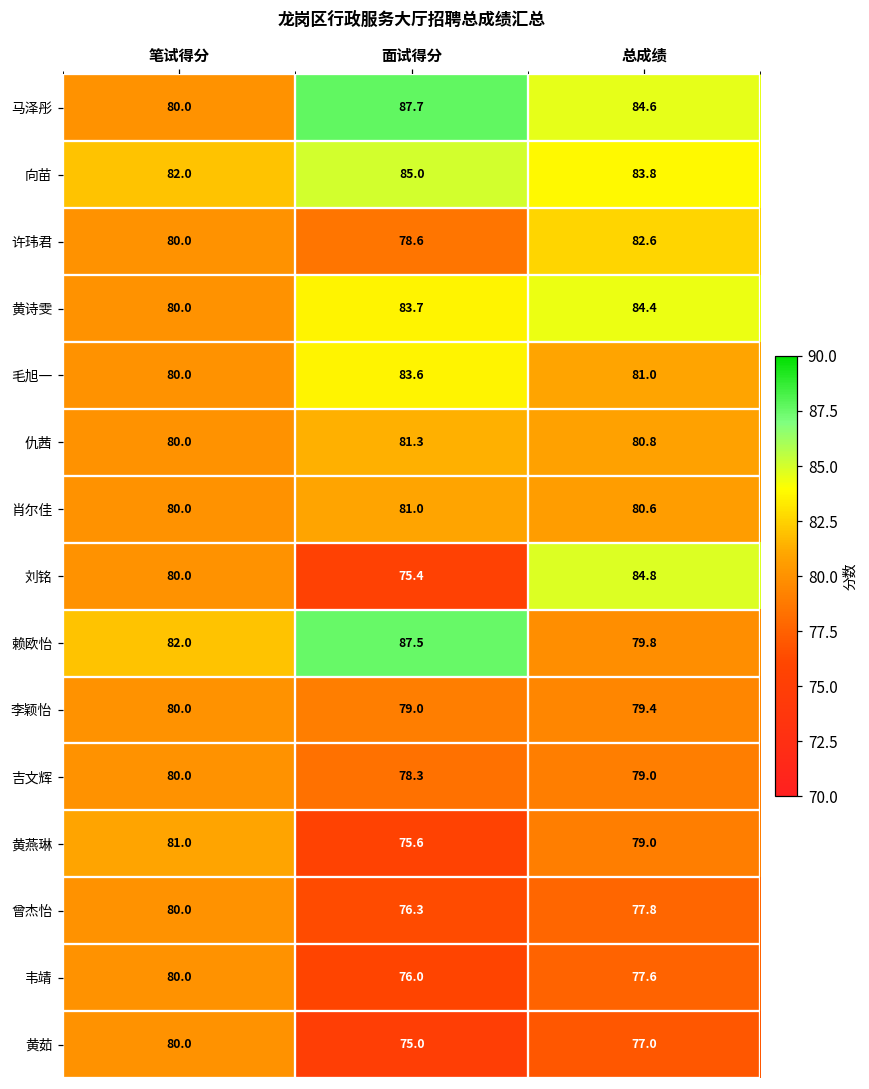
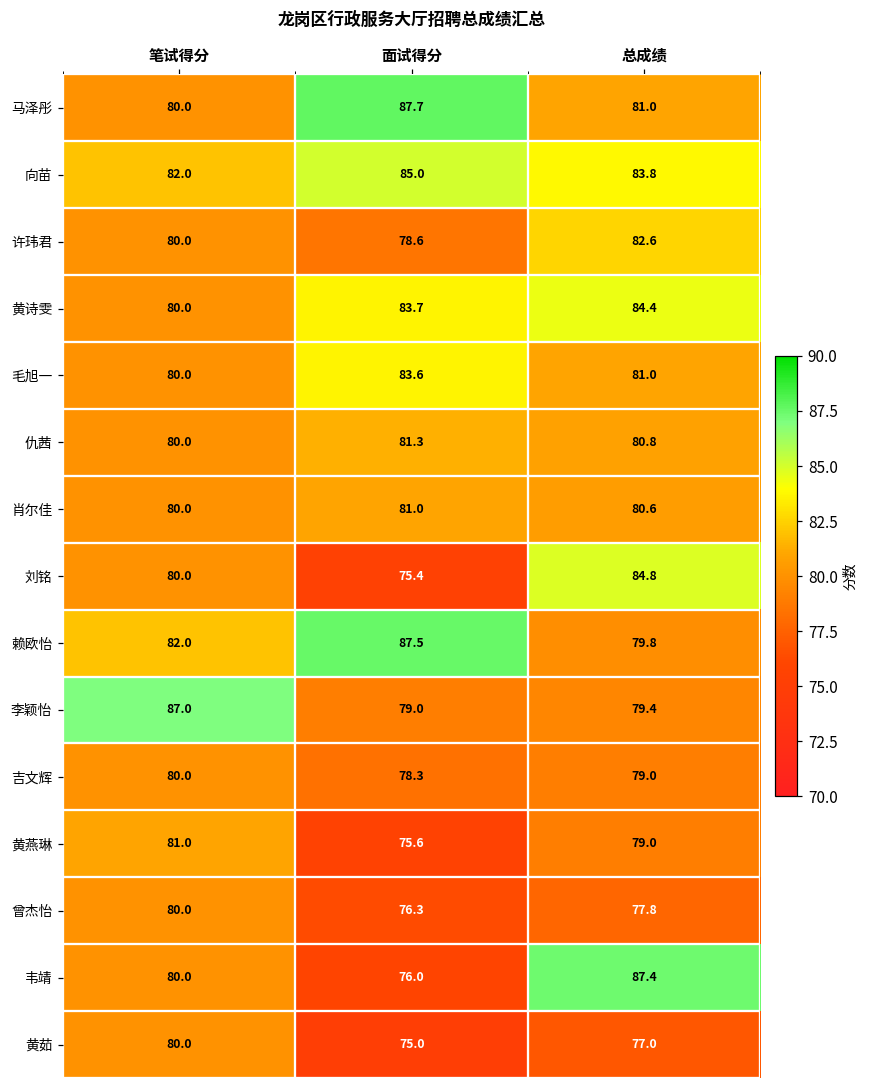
马泽彤, 总成绩: 84.6 -> 81.0
李颖怡, 笔试得分: 80.0 -> 87.0
韦靖, 总成绩: 77.6 -> 87.4
